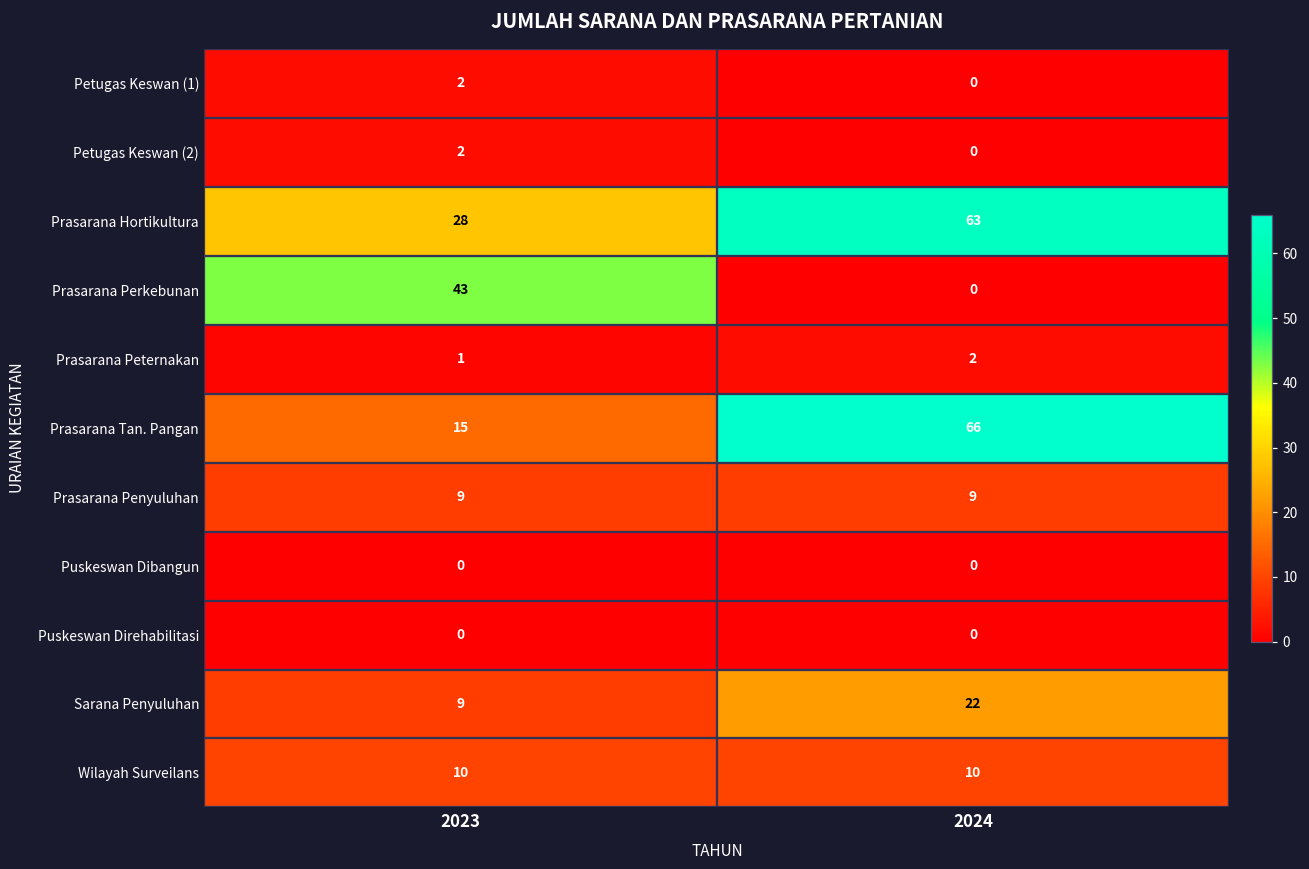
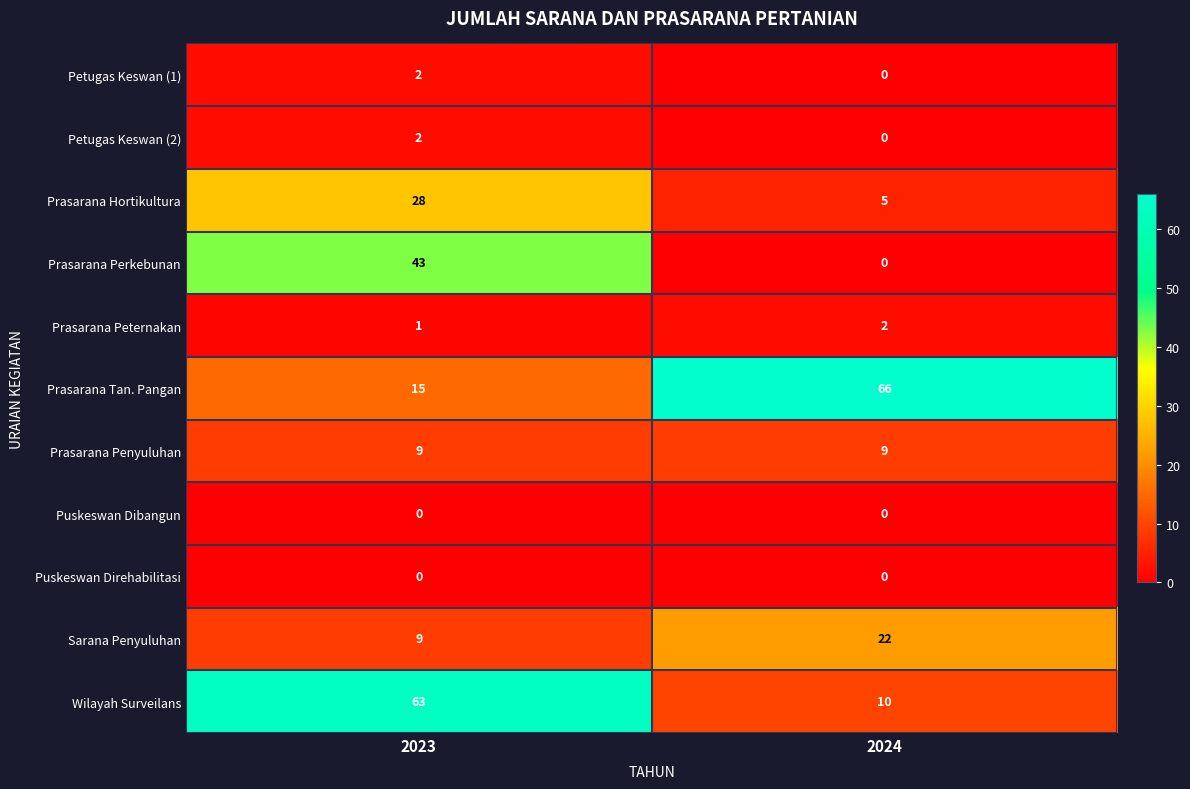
Prasarana Hortikultura, 2024: 63 -> 5
Wilayah Surveilans, 2023: 10 -> 63
